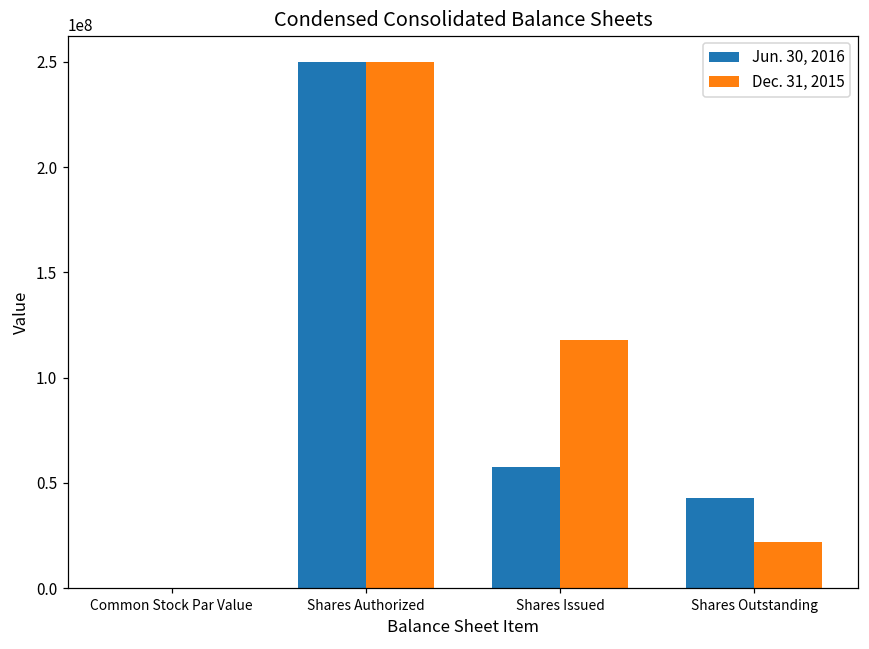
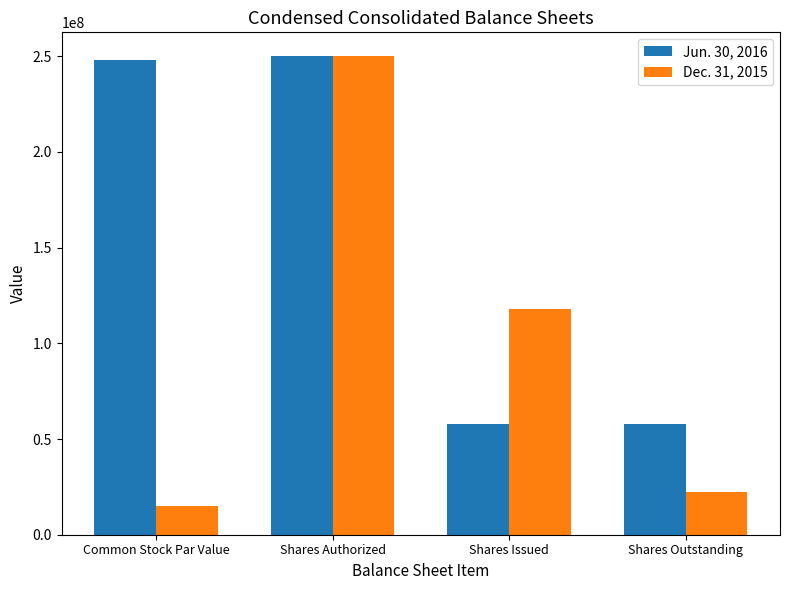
Jun. 30, 2016, Common Stock Par Value: 0 -> 248000000
Dec. 31, 2015, Common Stock Par Value: 0 -> 15000000
Jun. 30, 2016, Shares Outstanding: 43000000 -> 58000000
